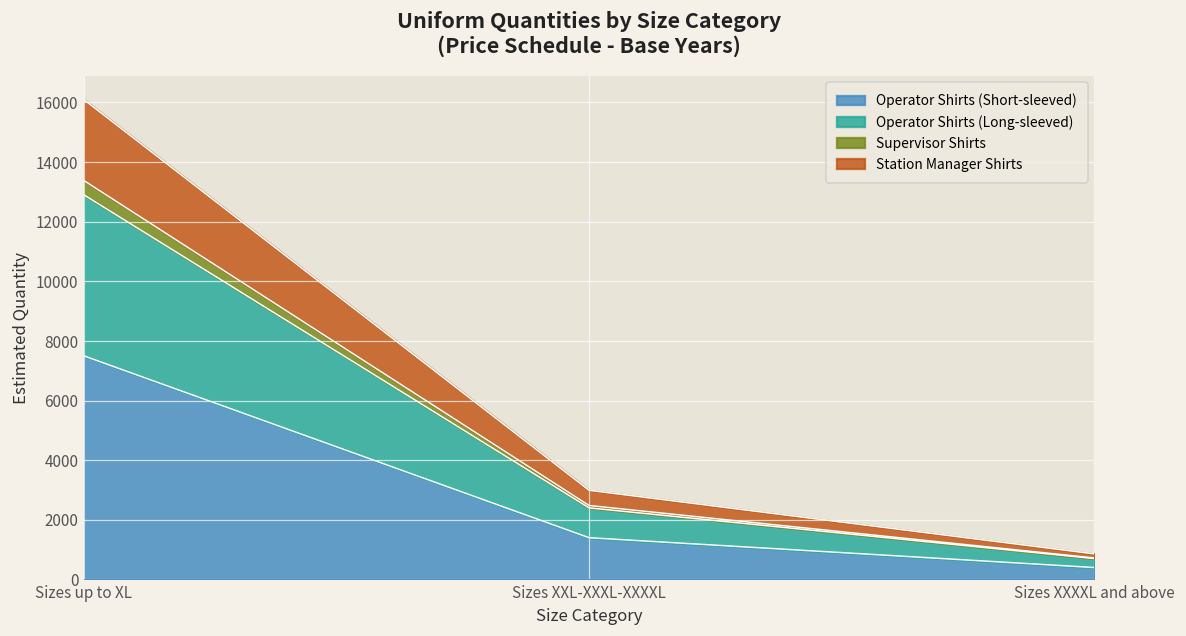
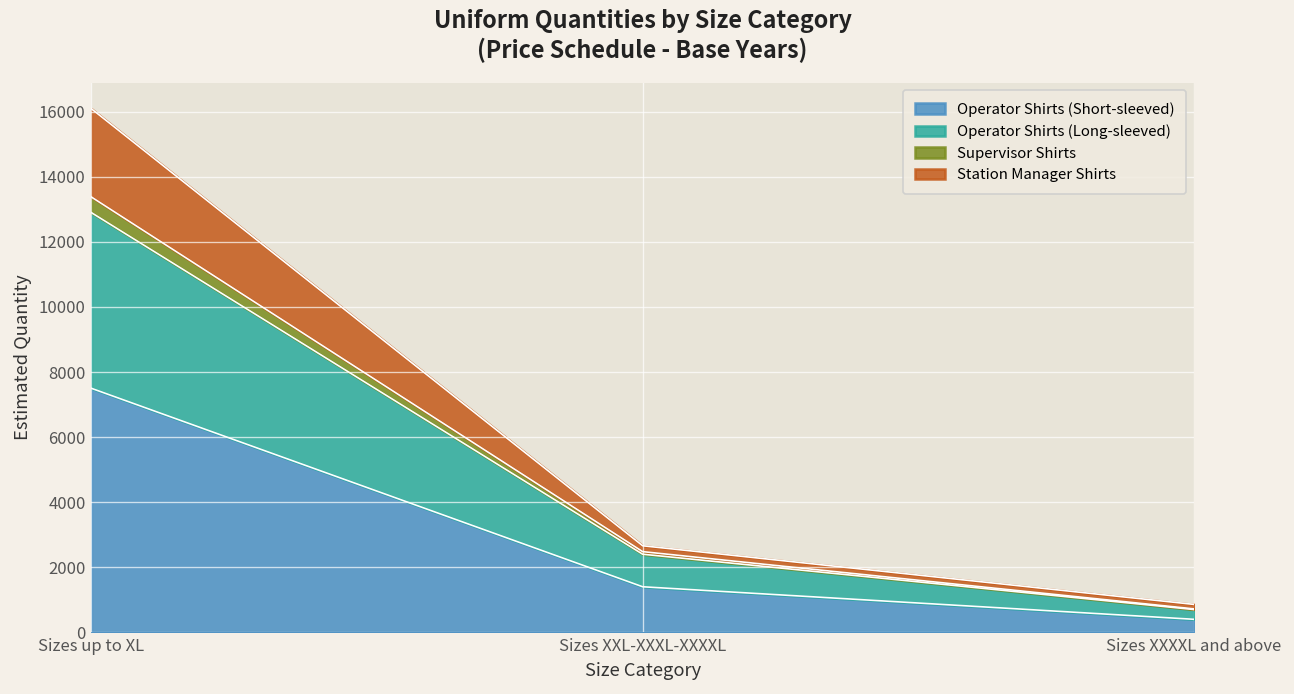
Station Manager Shirts, Sizes XXL-XXXL-XXXXL: 500 -> 200
